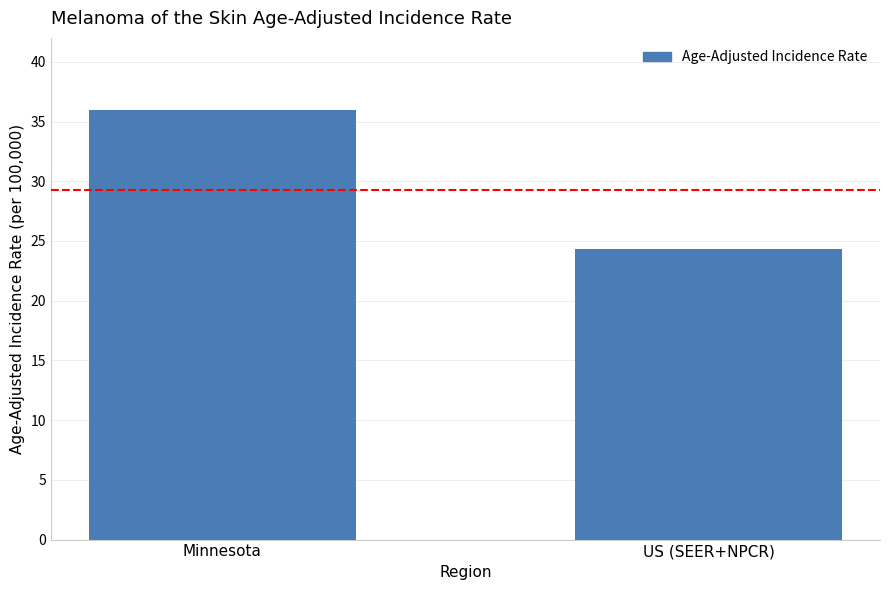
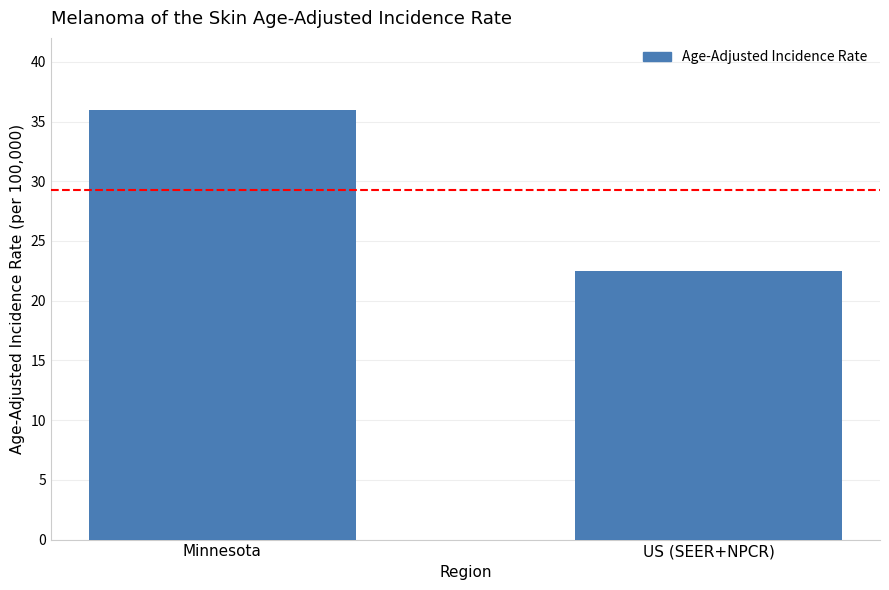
US (SEER+NPCR): 24.3 -> 22.5
